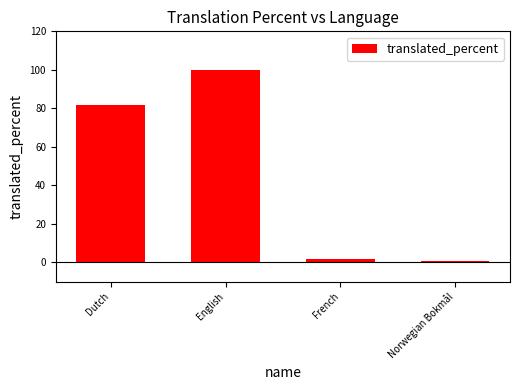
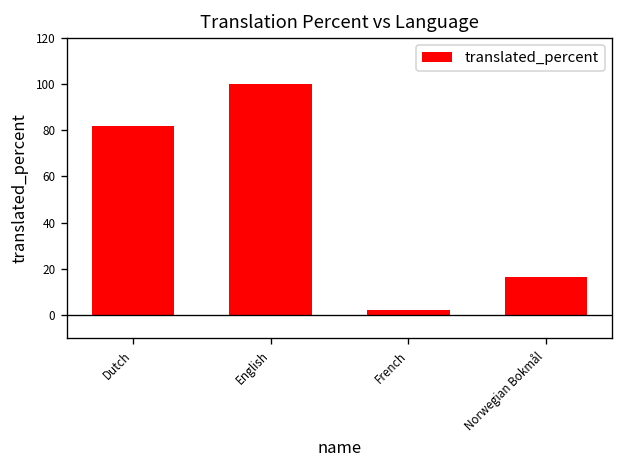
Norwegian Bokmål: 1 -> 17
